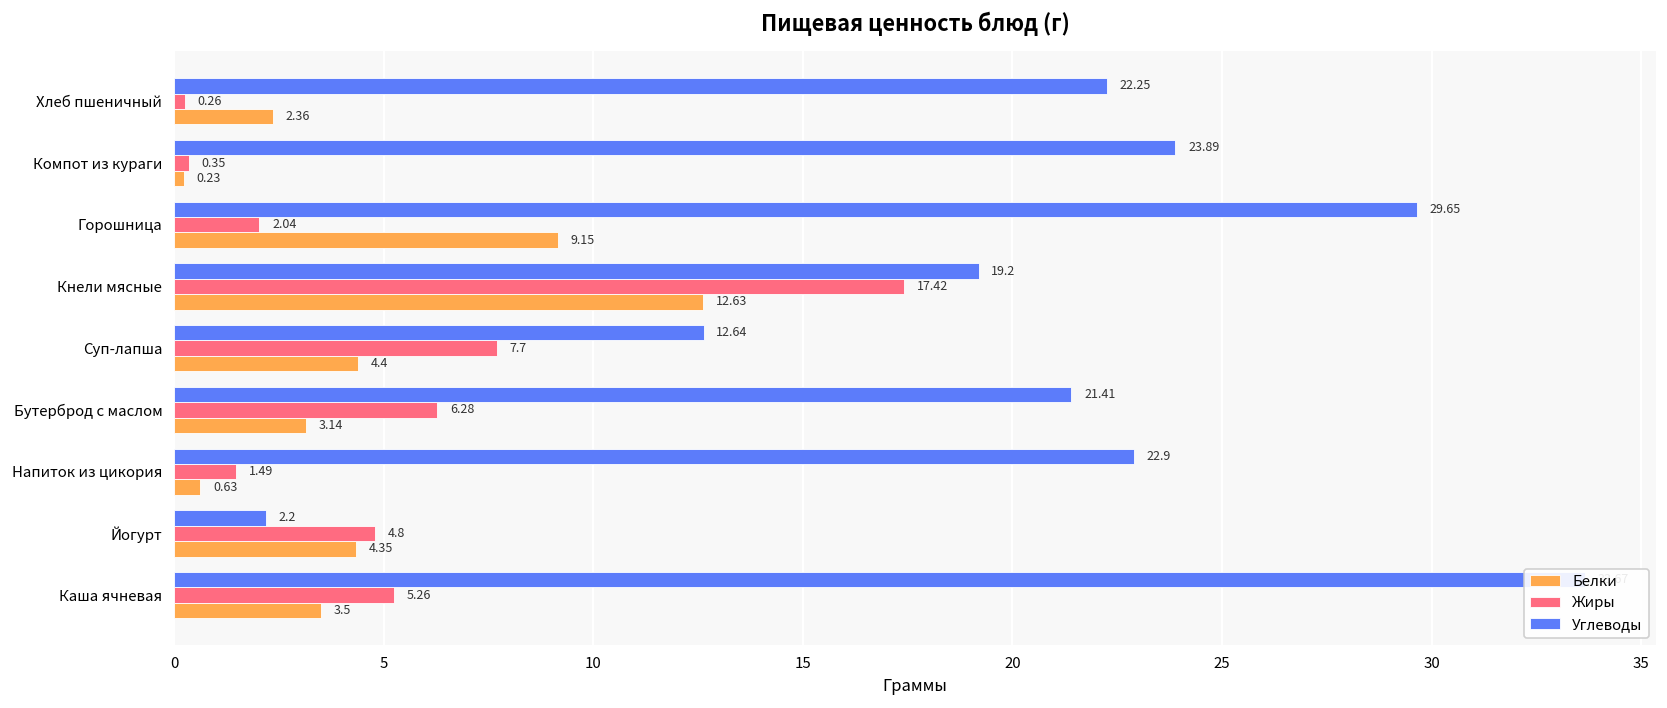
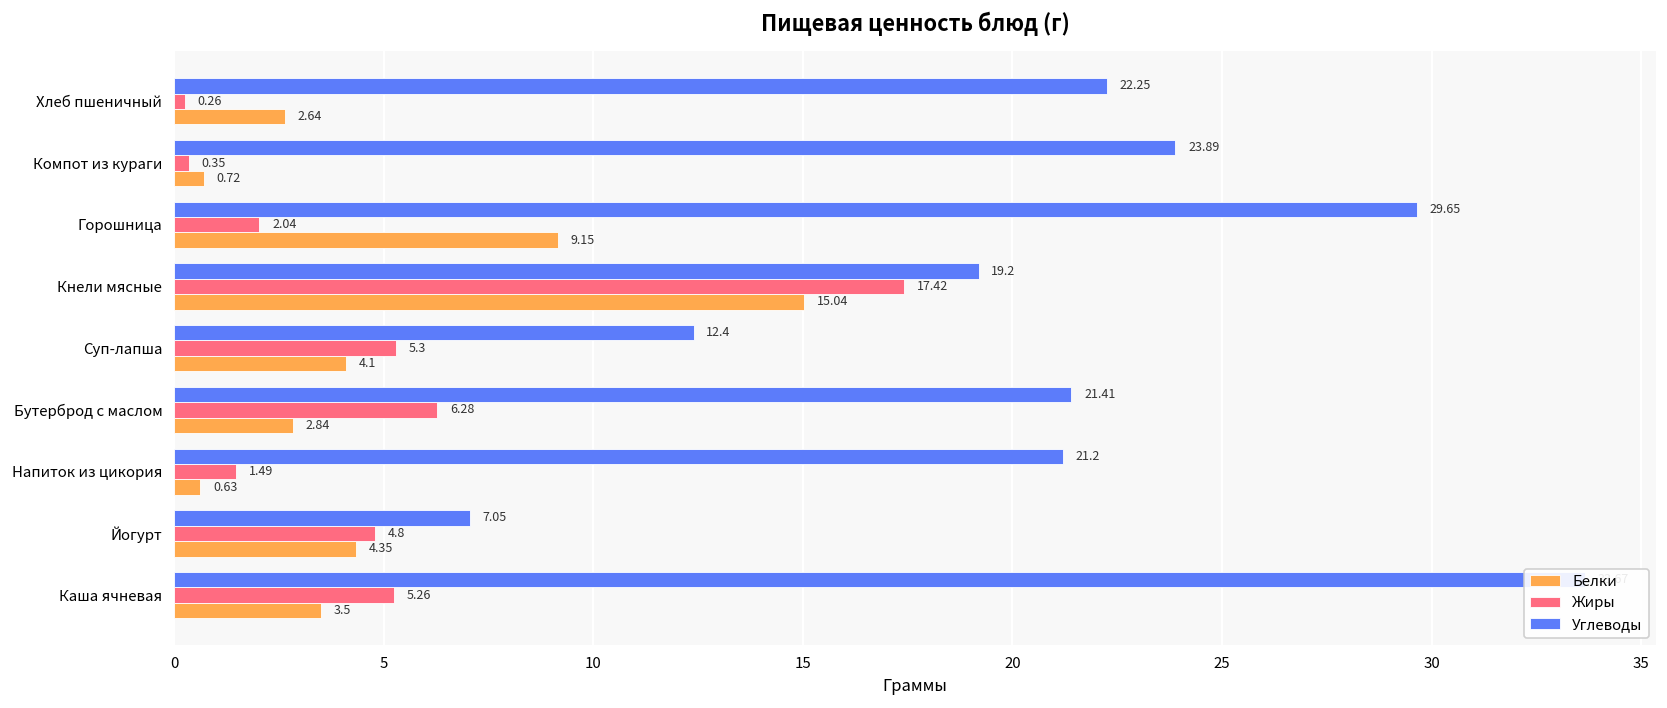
Белки, Хлеб пшеничный: 2.36 -> 2.64
Белки, Компот из кураги: 0.23 -> 0.72
Белки, Кнели мясные: 12.63 -> 15.04
Углеводы, Суп-лапша: 12.64 -> 12.4
Жиры, Суп-лапша: 7.7 -> 5.3
Белки, Суп-лапша: 4.4 -> 4.1
Белки, Бутерброд с маслом: 3.14 -> 2.84
Углеводы, Напиток из цикория: 22.9 -> 21.2
Углеводы, Йогурт: 2.2 -> 7.05
